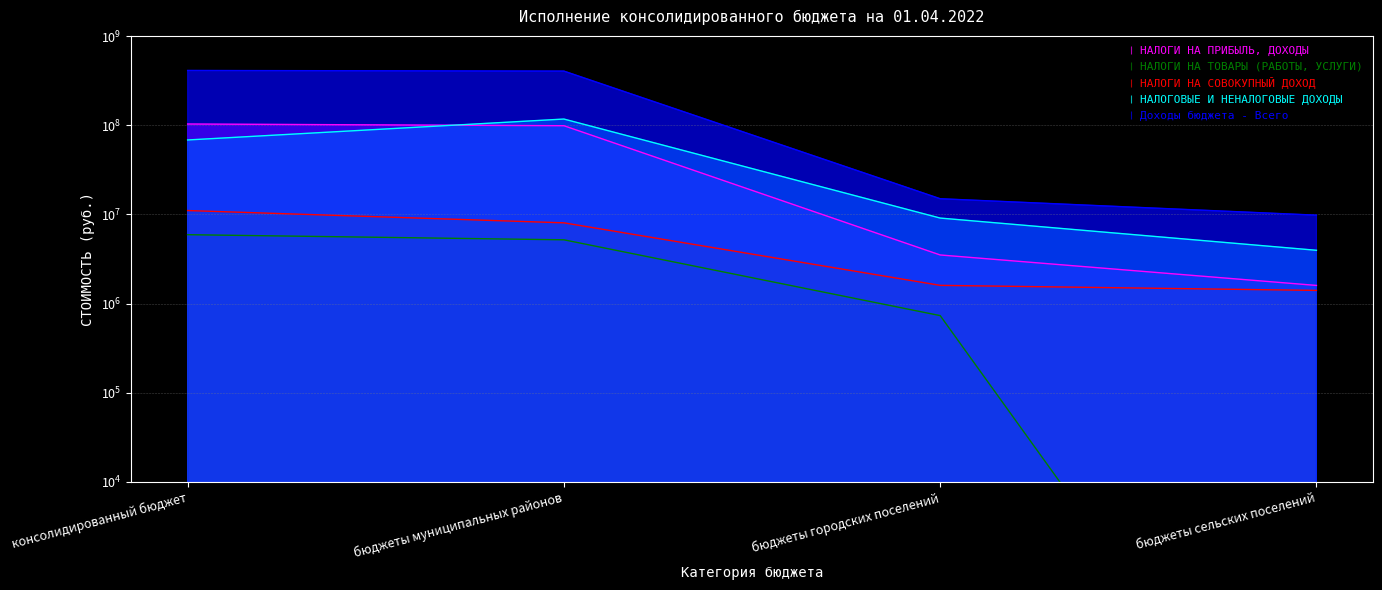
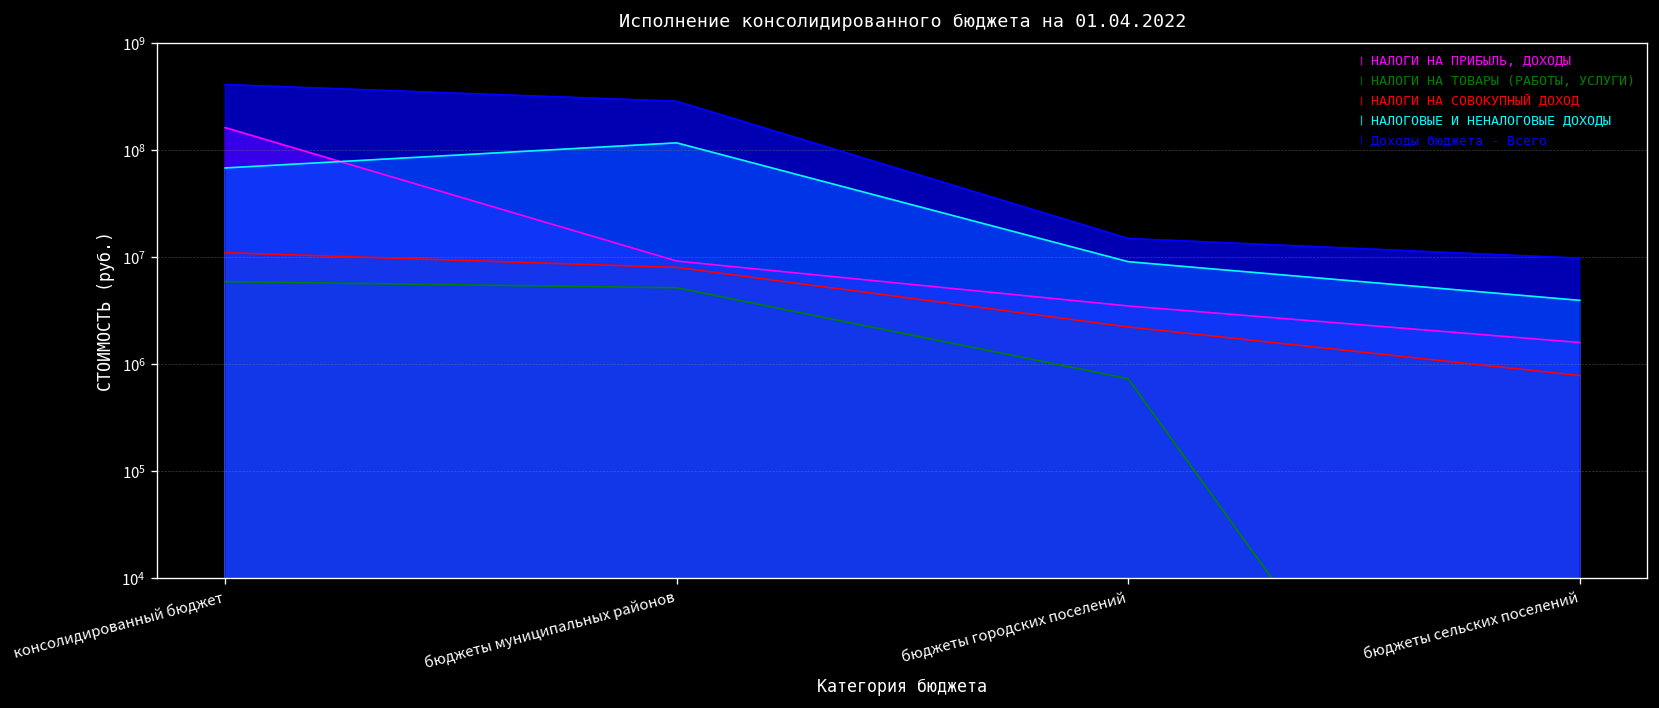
НАЛОГИ НА ПРИБЫЛЬ, ДОХОДЫ, консолидированный бюджет: 100000000 -> 160000000
НАЛОГИ НА ПРИБЫЛЬ, ДОХОДЫ, бюджеты муниципальных районов: 100000000 -> 9000000
Доходы бюджета - Всего, бюджеты муниципальных районов: 400000000 -> 290000000
НАЛОГИ НА СОВОКУПНЫЙ ДОХОД, бюджеты городских поселений: 1600000 -> 2200000
НАЛОГИ НА СОВОКУПНЫЙ ДОХОД, бюджеты сельских поселений: 1400000 -> 800000
